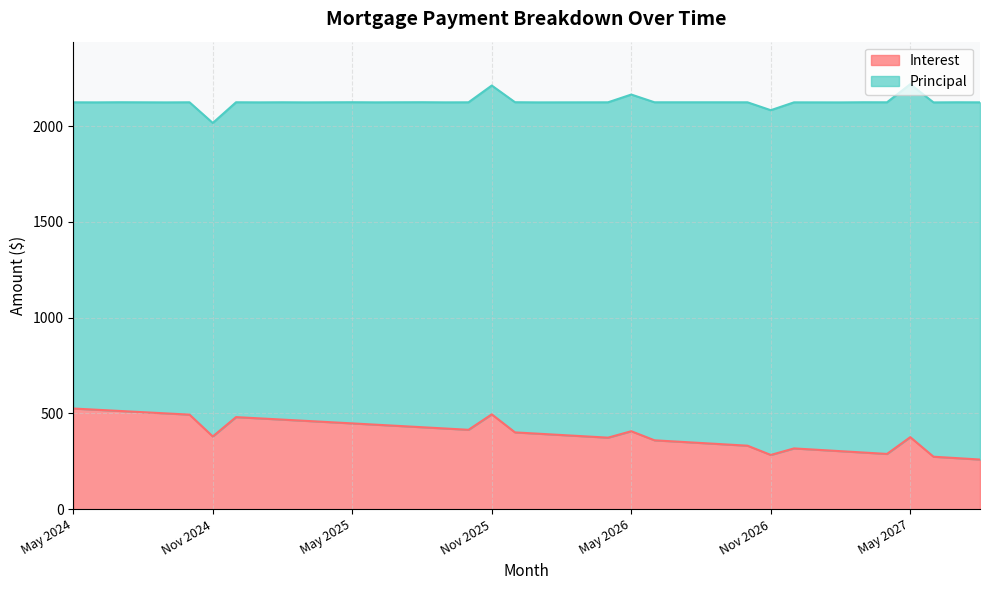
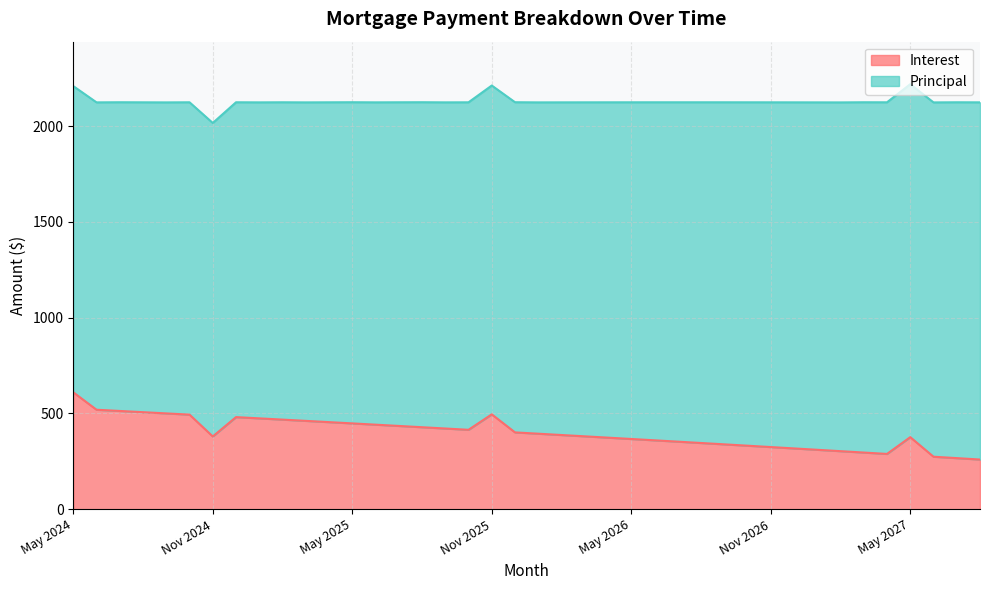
Interest, May 2024: 530 -> 610
Interest, May 2026: 410 -> 370
Interest, Nov 2026: 280 -> 320
